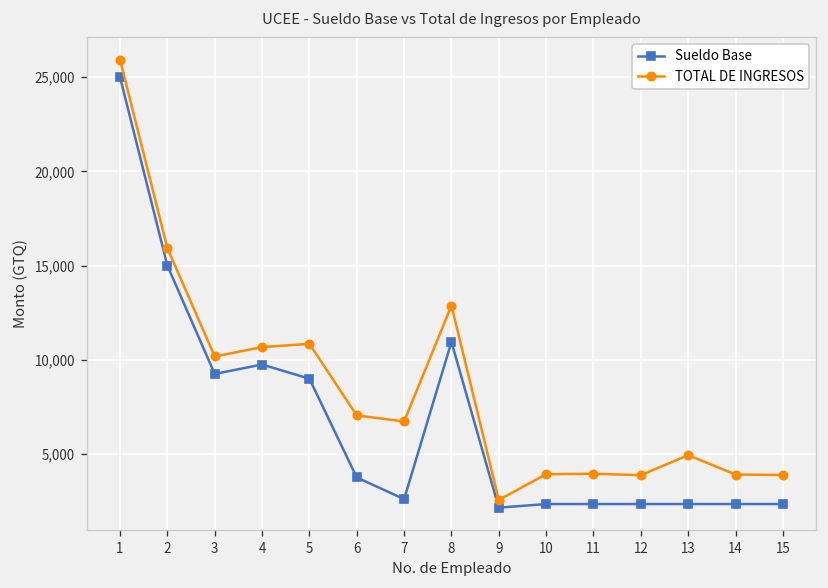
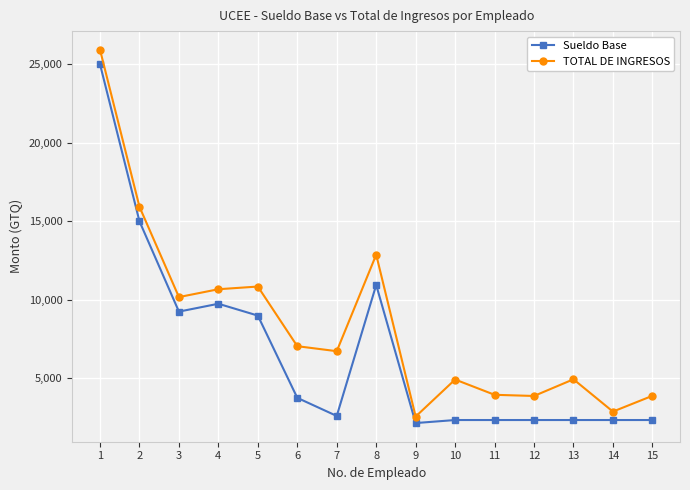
TOTAL DE INGRESOS, 10: 3,900 -> 4,900
TOTAL DE INGRESOS, 14: 3,900 -> 2,900
